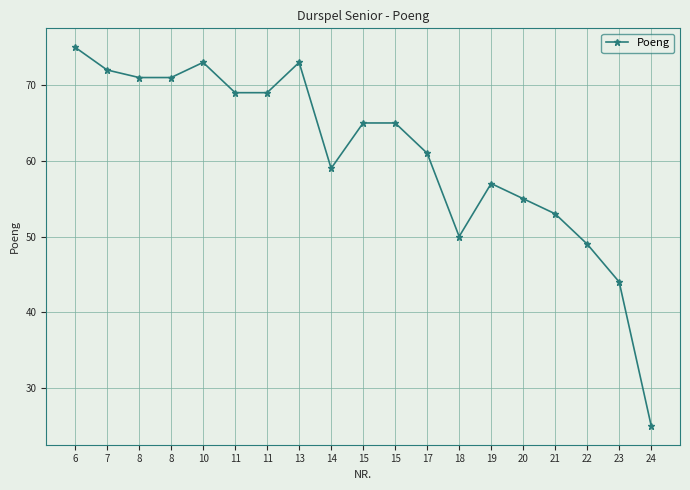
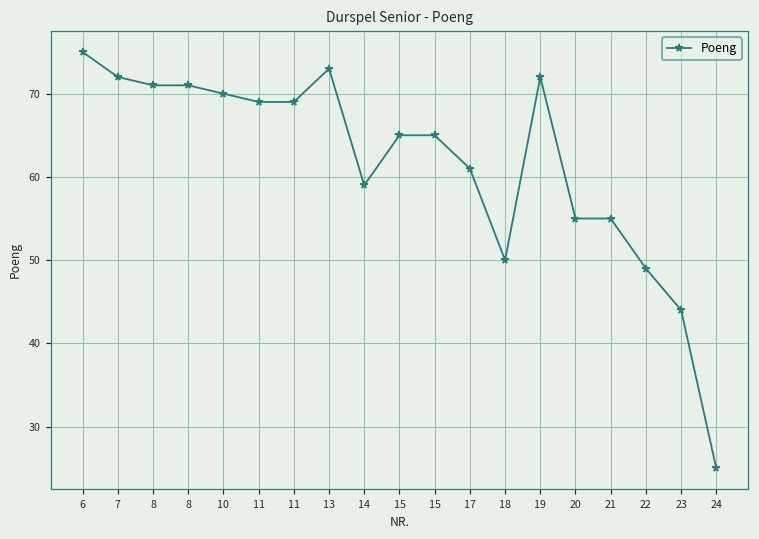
10: 73 -> 70
19: 57 -> 72
21: 53 -> 55
